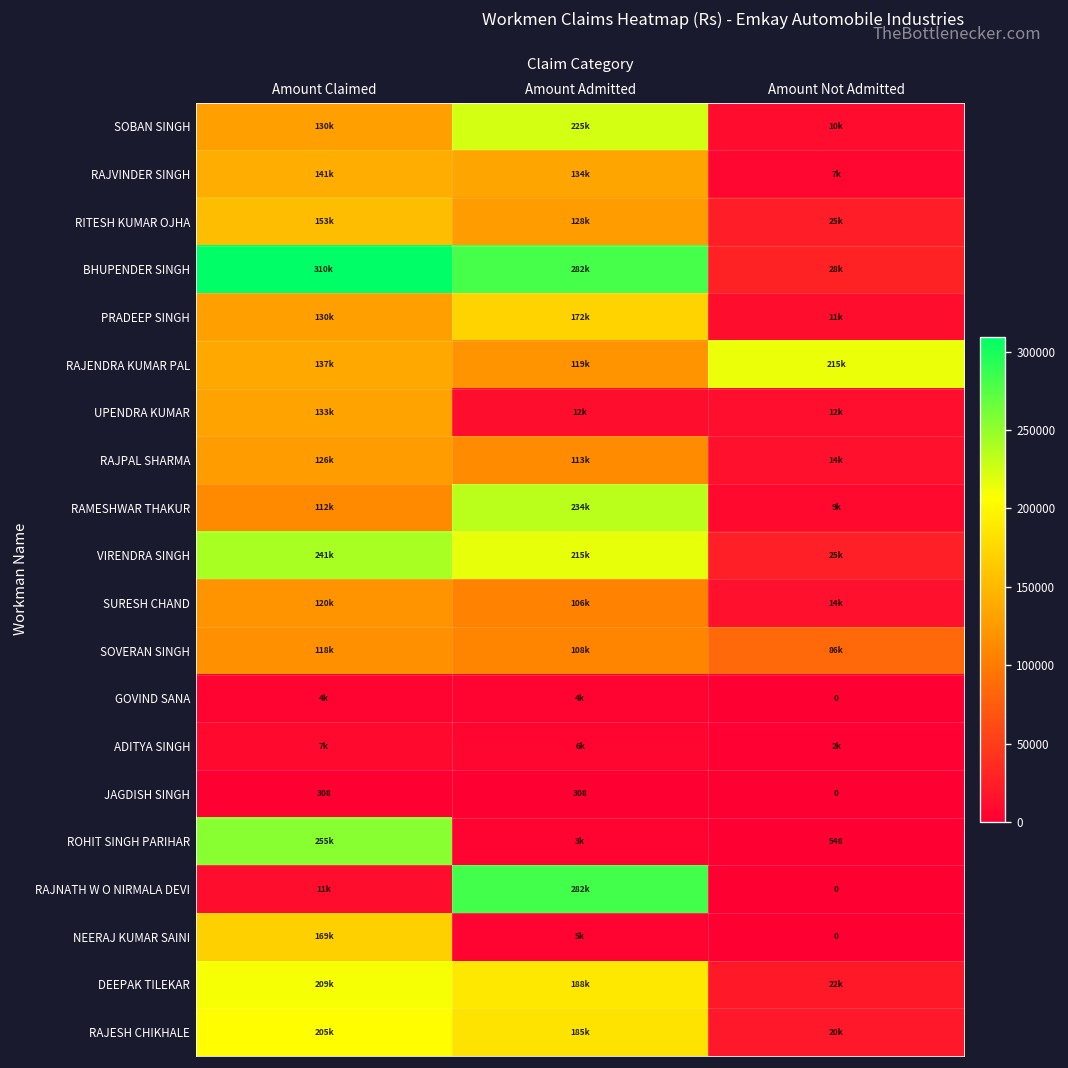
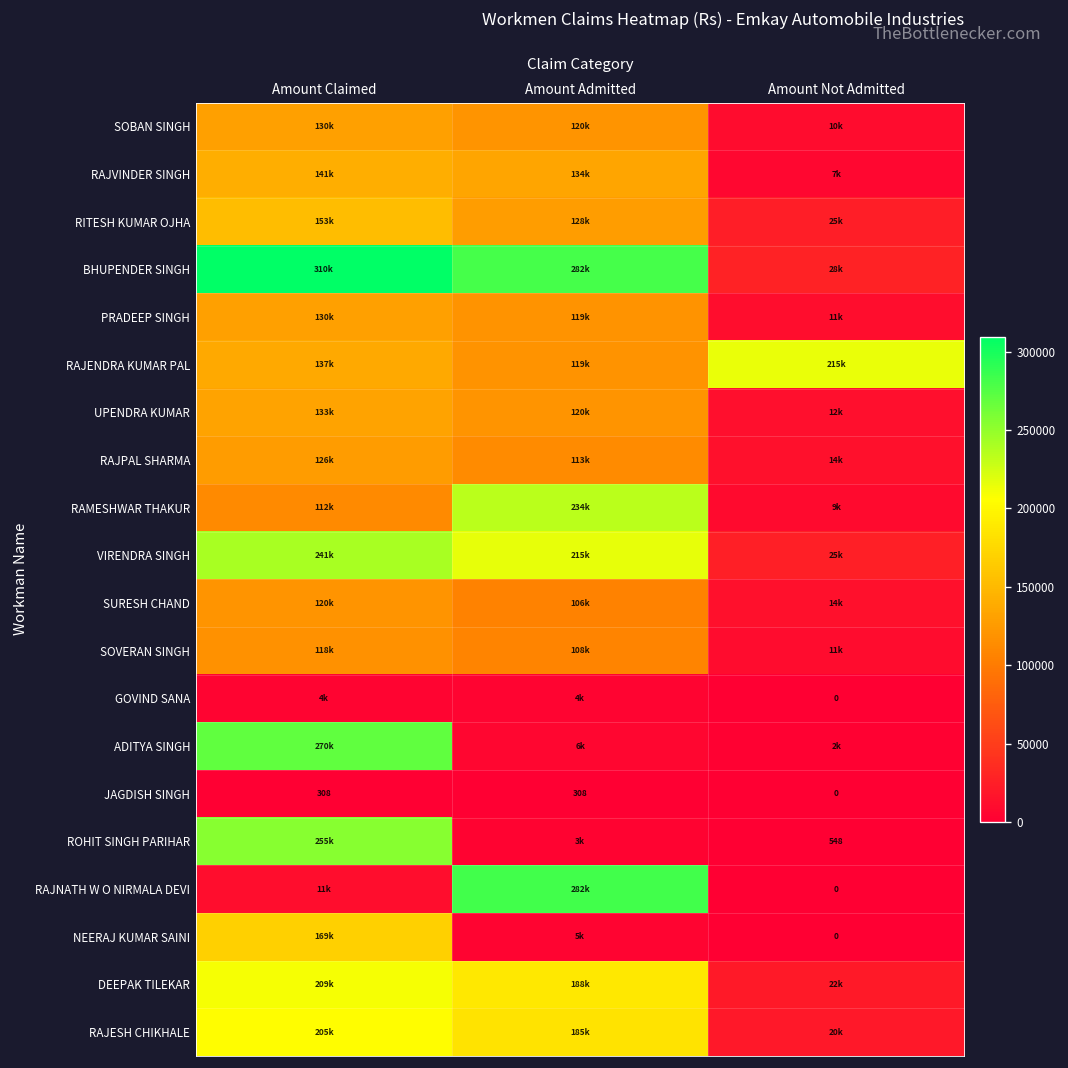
SOBAN SINGH, Amount Admitted: 225k -> 120k
PRADEEP SINGH, Amount Admitted: 172k -> 119k
UPENDRA KUMAR, Amount Admitted: 12k -> 120k
SOVERAN SINGH, Amount Not Admitted: 86k -> 11k
ADITYA SINGH, Amount Claimed: 7k -> 270k
